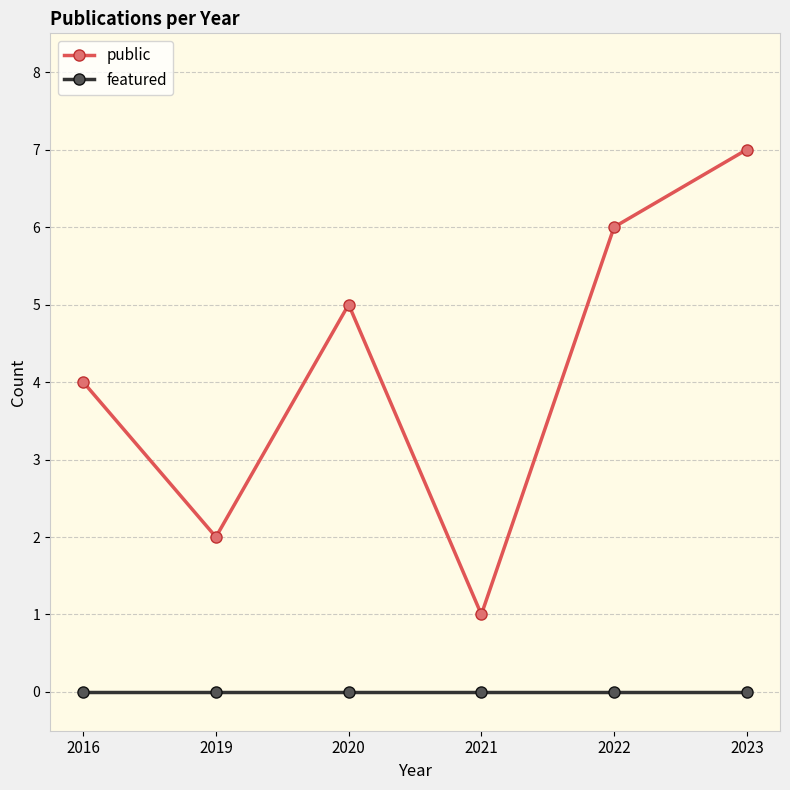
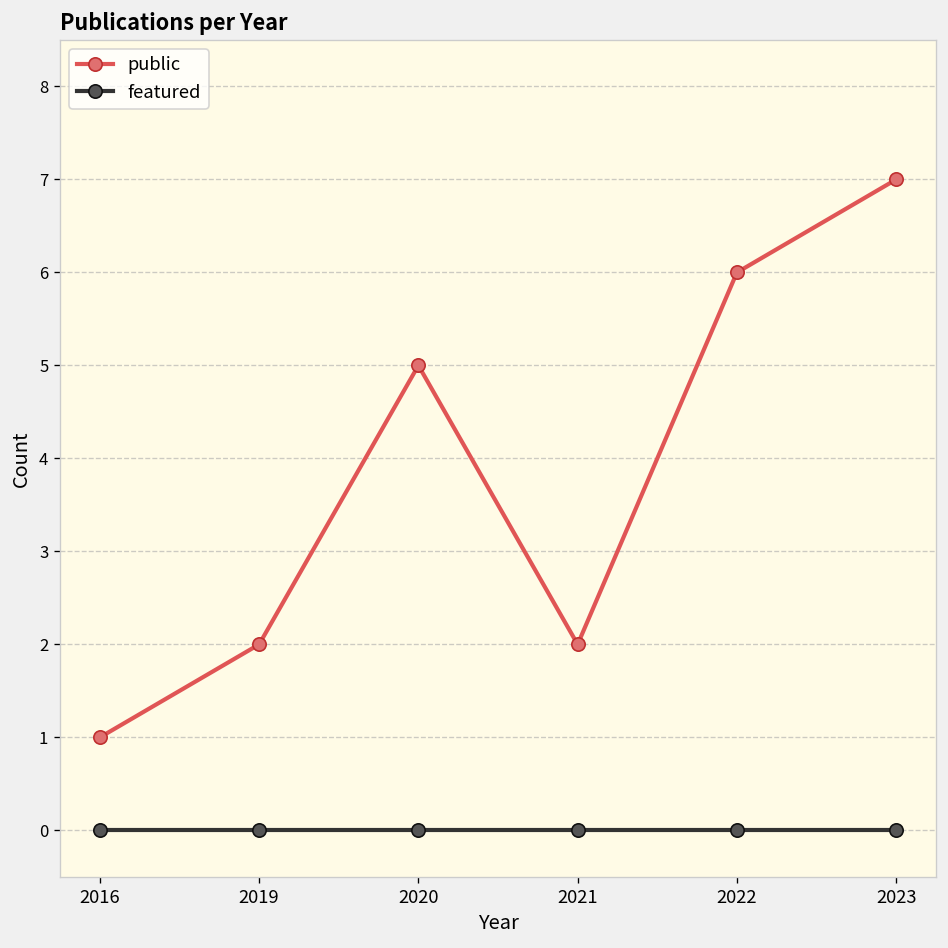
public, 2016: 4 -> 1
public, 2021: 1 -> 2
